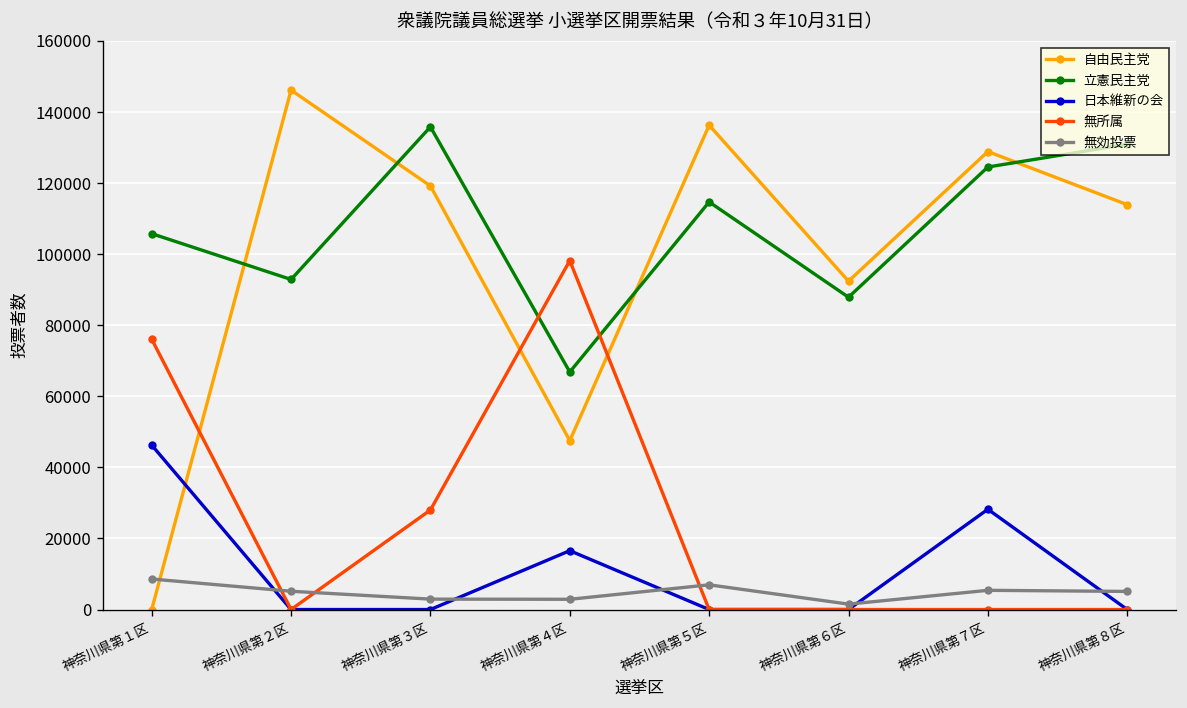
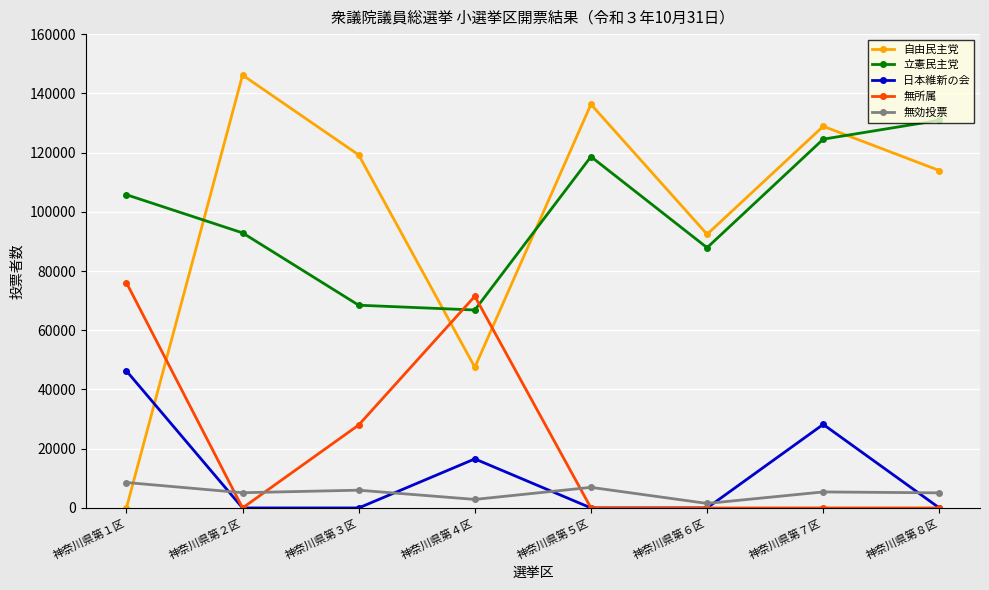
立憲民主党, 神奈川県第３区: 136000 -> 68000
無効投票, 神奈川県第３区: 3000 -> 6000
無所属, 神奈川県第４区: 98000 -> 71000
立憲民主党, 神奈川県第５区: 115000 -> 119000
